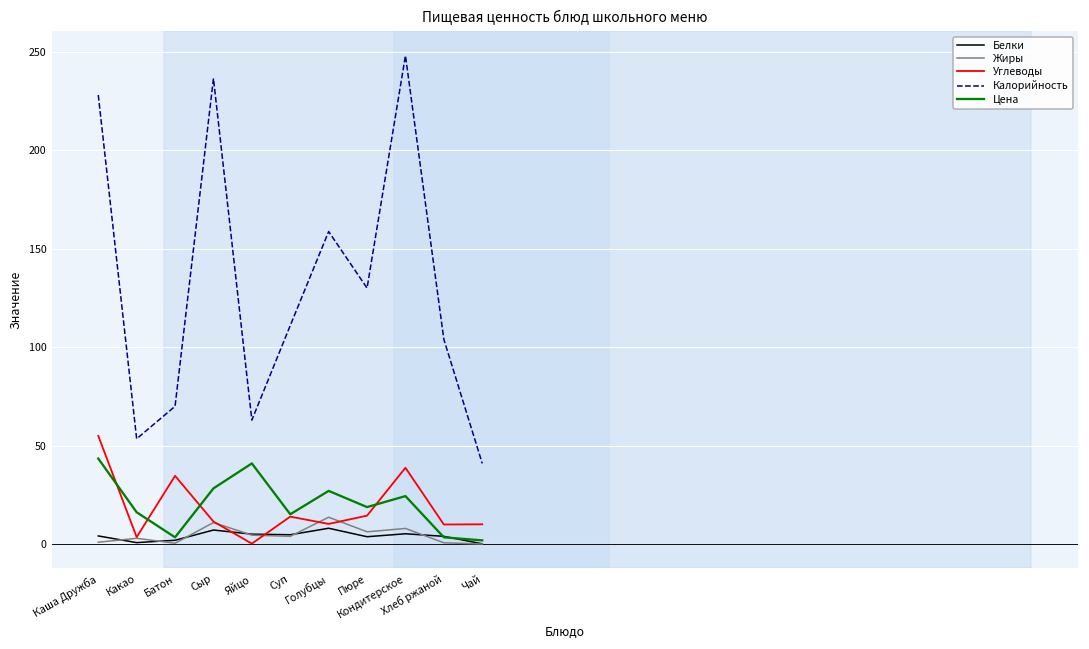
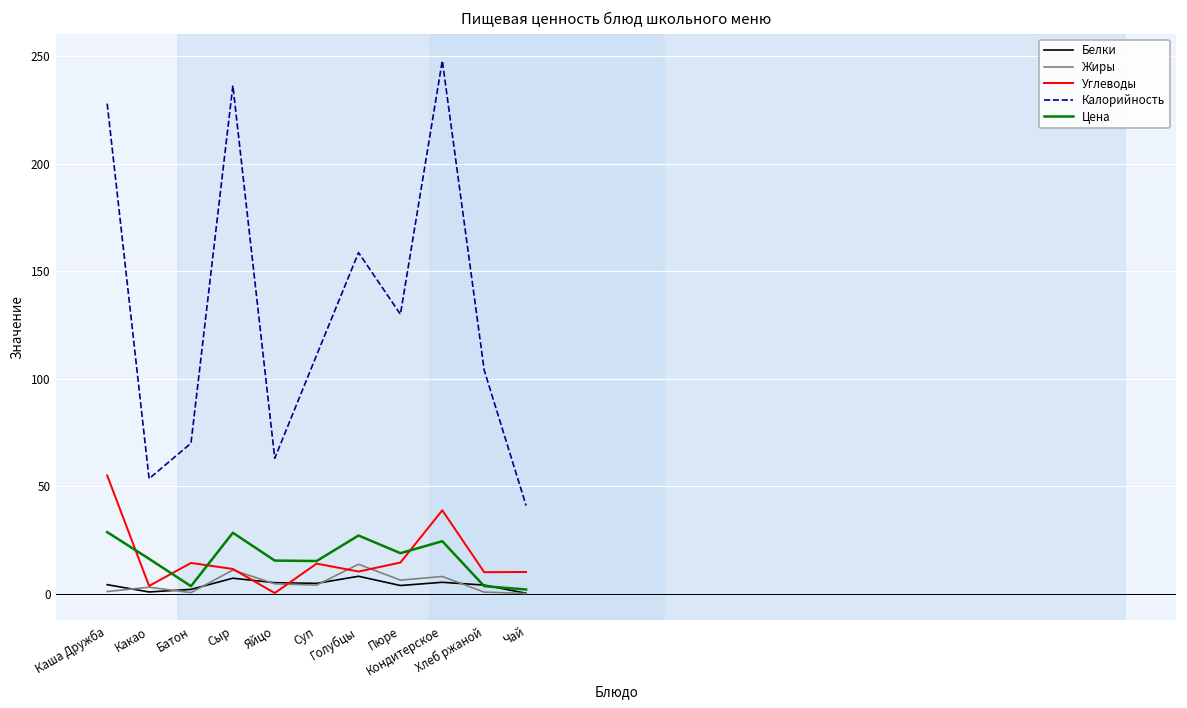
Цена, Каша Дружба: 43 -> 29
Углеводы, Батон: 35 -> 14
Цена, Яйцо: 41 -> 15
